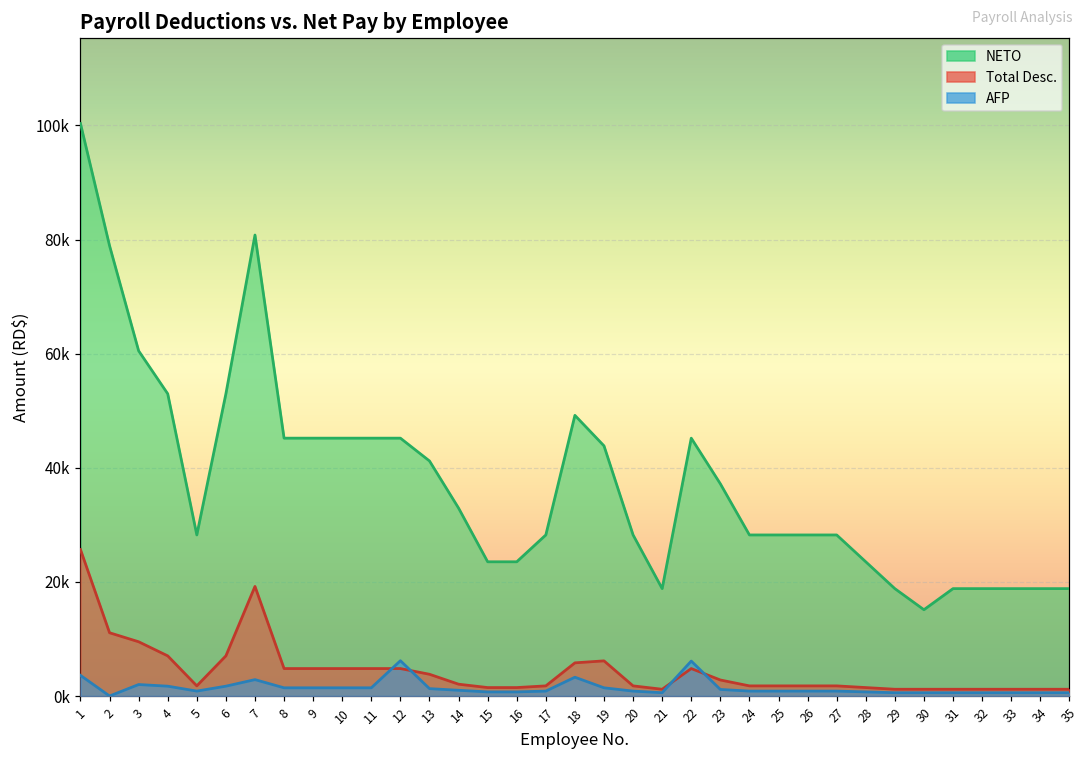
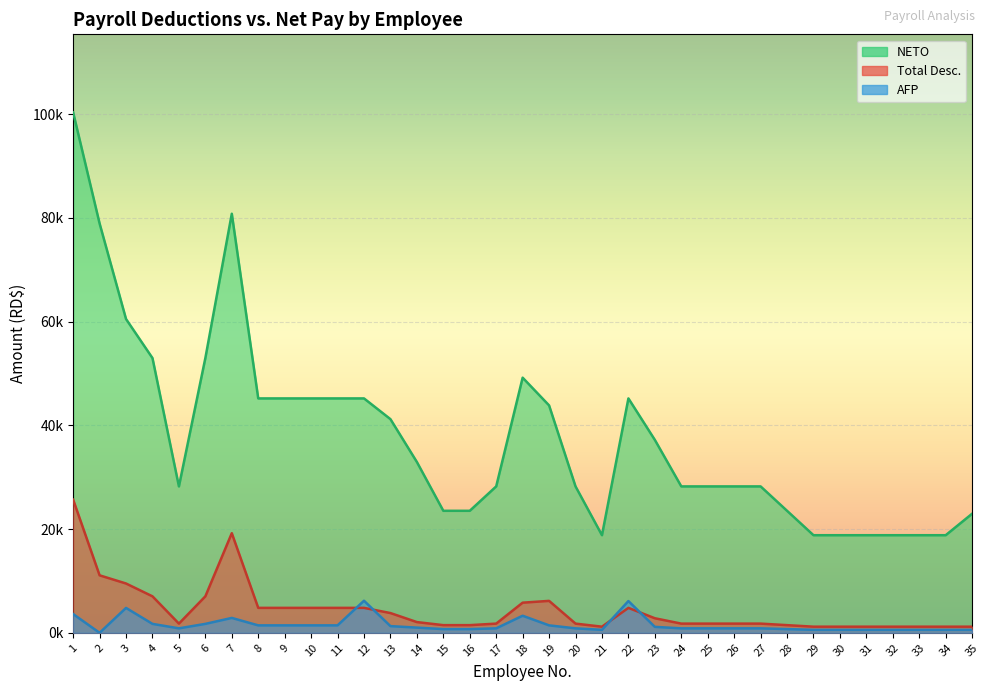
AFP, 3: 2000 -> 5000
NETO, 30: 15000 -> 19000
NETO, 35: 19000 -> 23000
